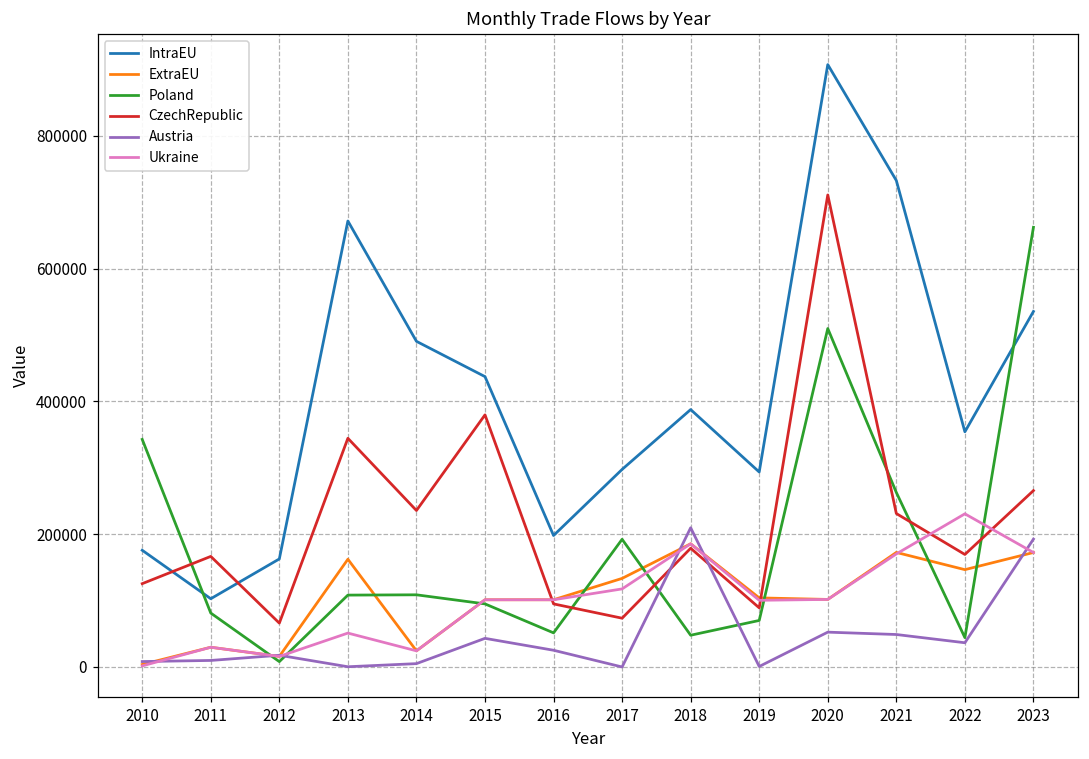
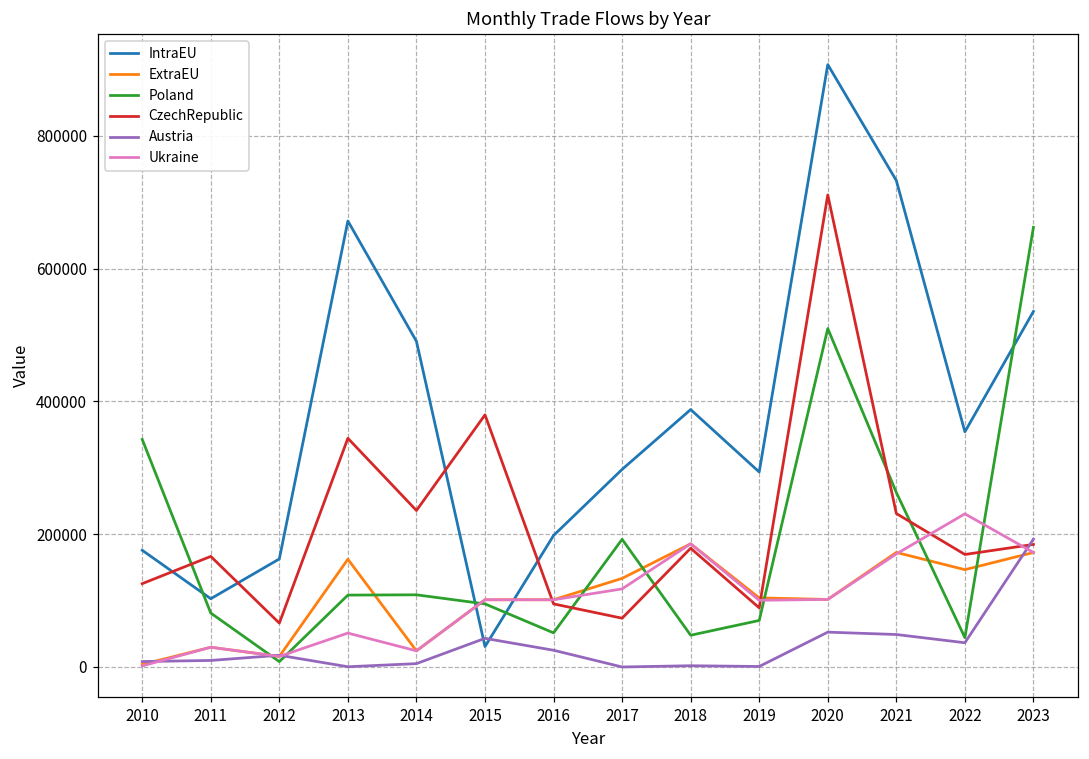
IntraEU, 2015: 440000 -> 30000
Austria, 2018: 210000 -> 0
CzechRepublic, 2023: 270000 -> 180000
